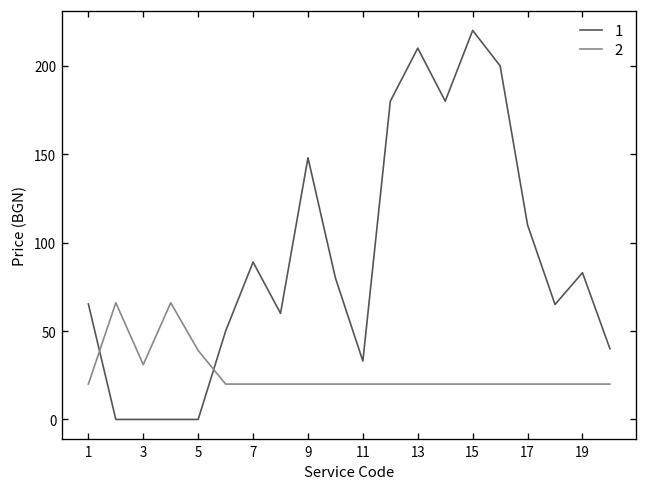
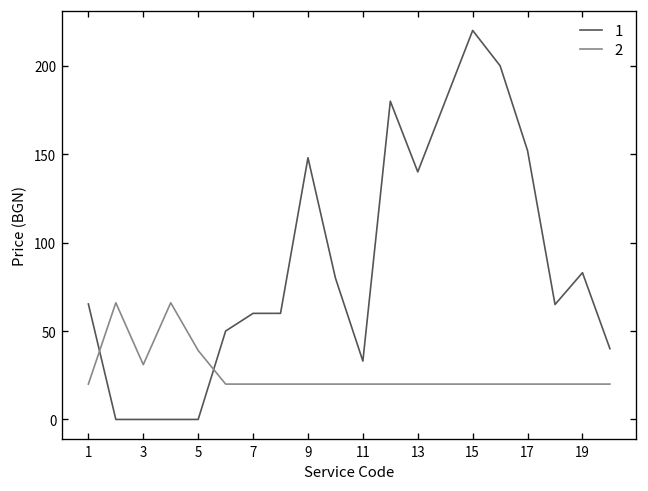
1, 7: 89 -> 60
1, 13: 210 -> 140
1, 17: 110 -> 152
